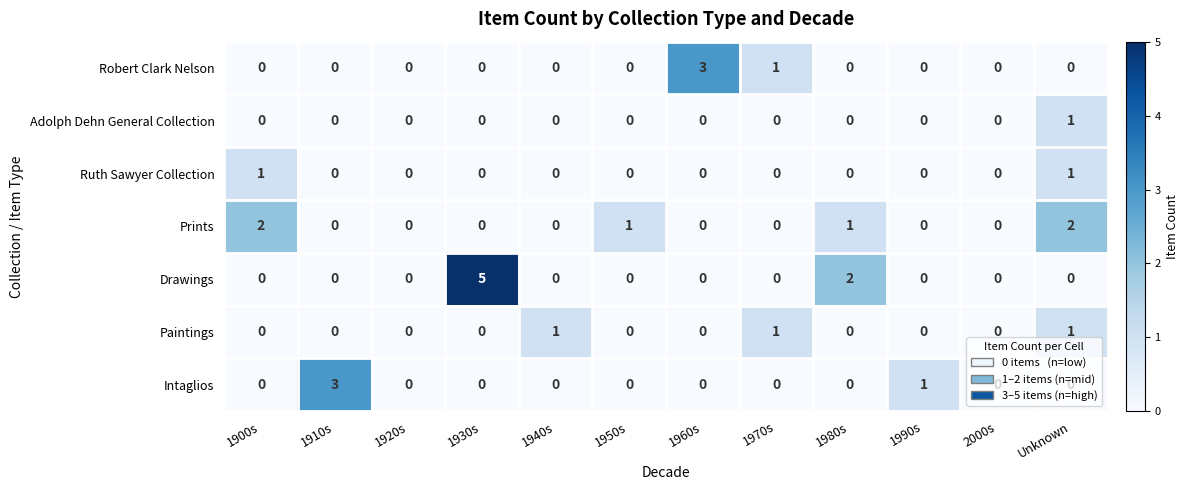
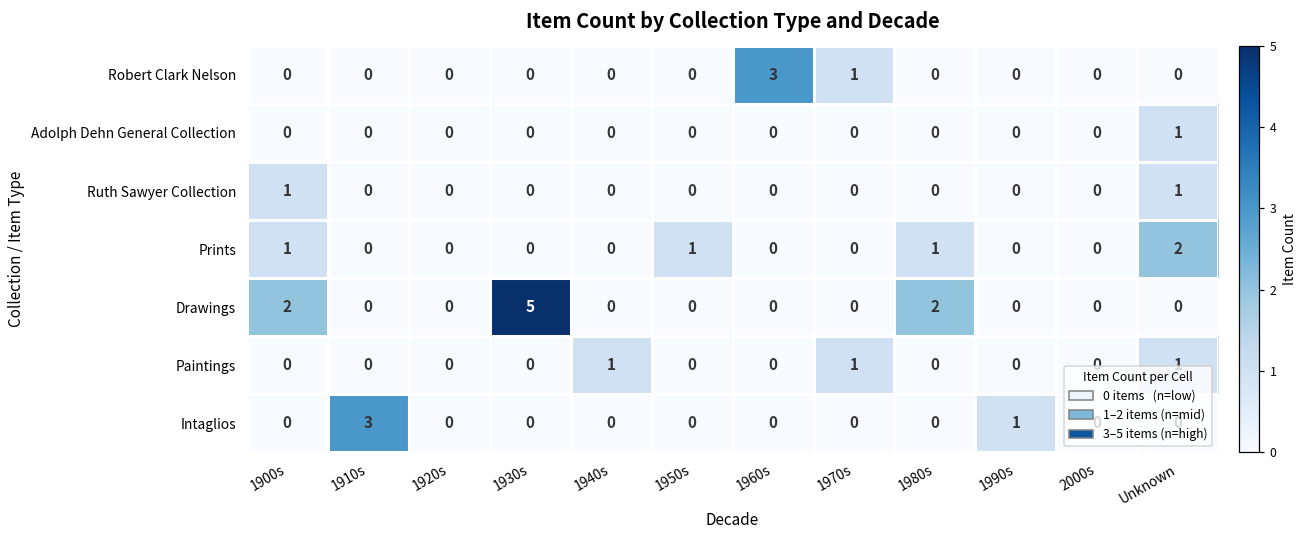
Prints, 1900s: 2 -> 1
Drawings, 1900s: 0 -> 2
